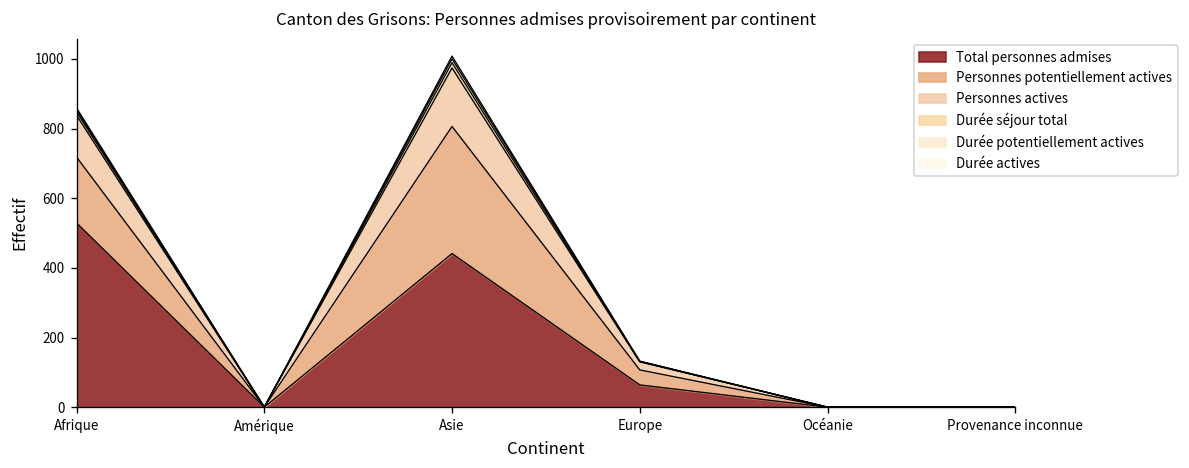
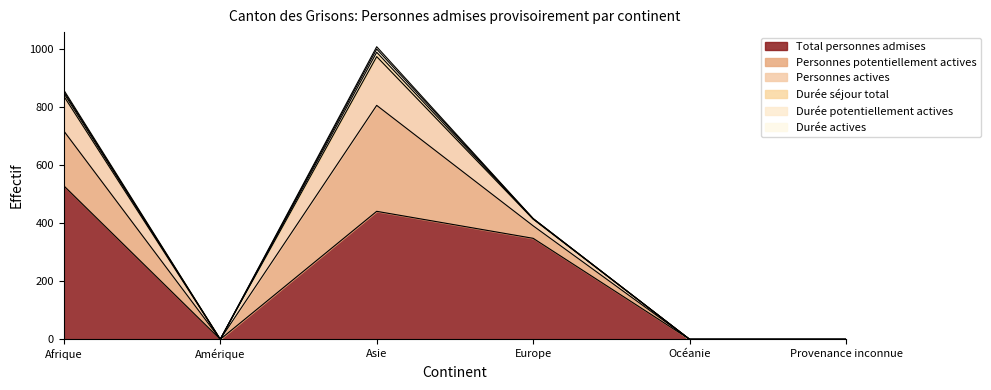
Total personnes admises, Europe: 60 -> 350
